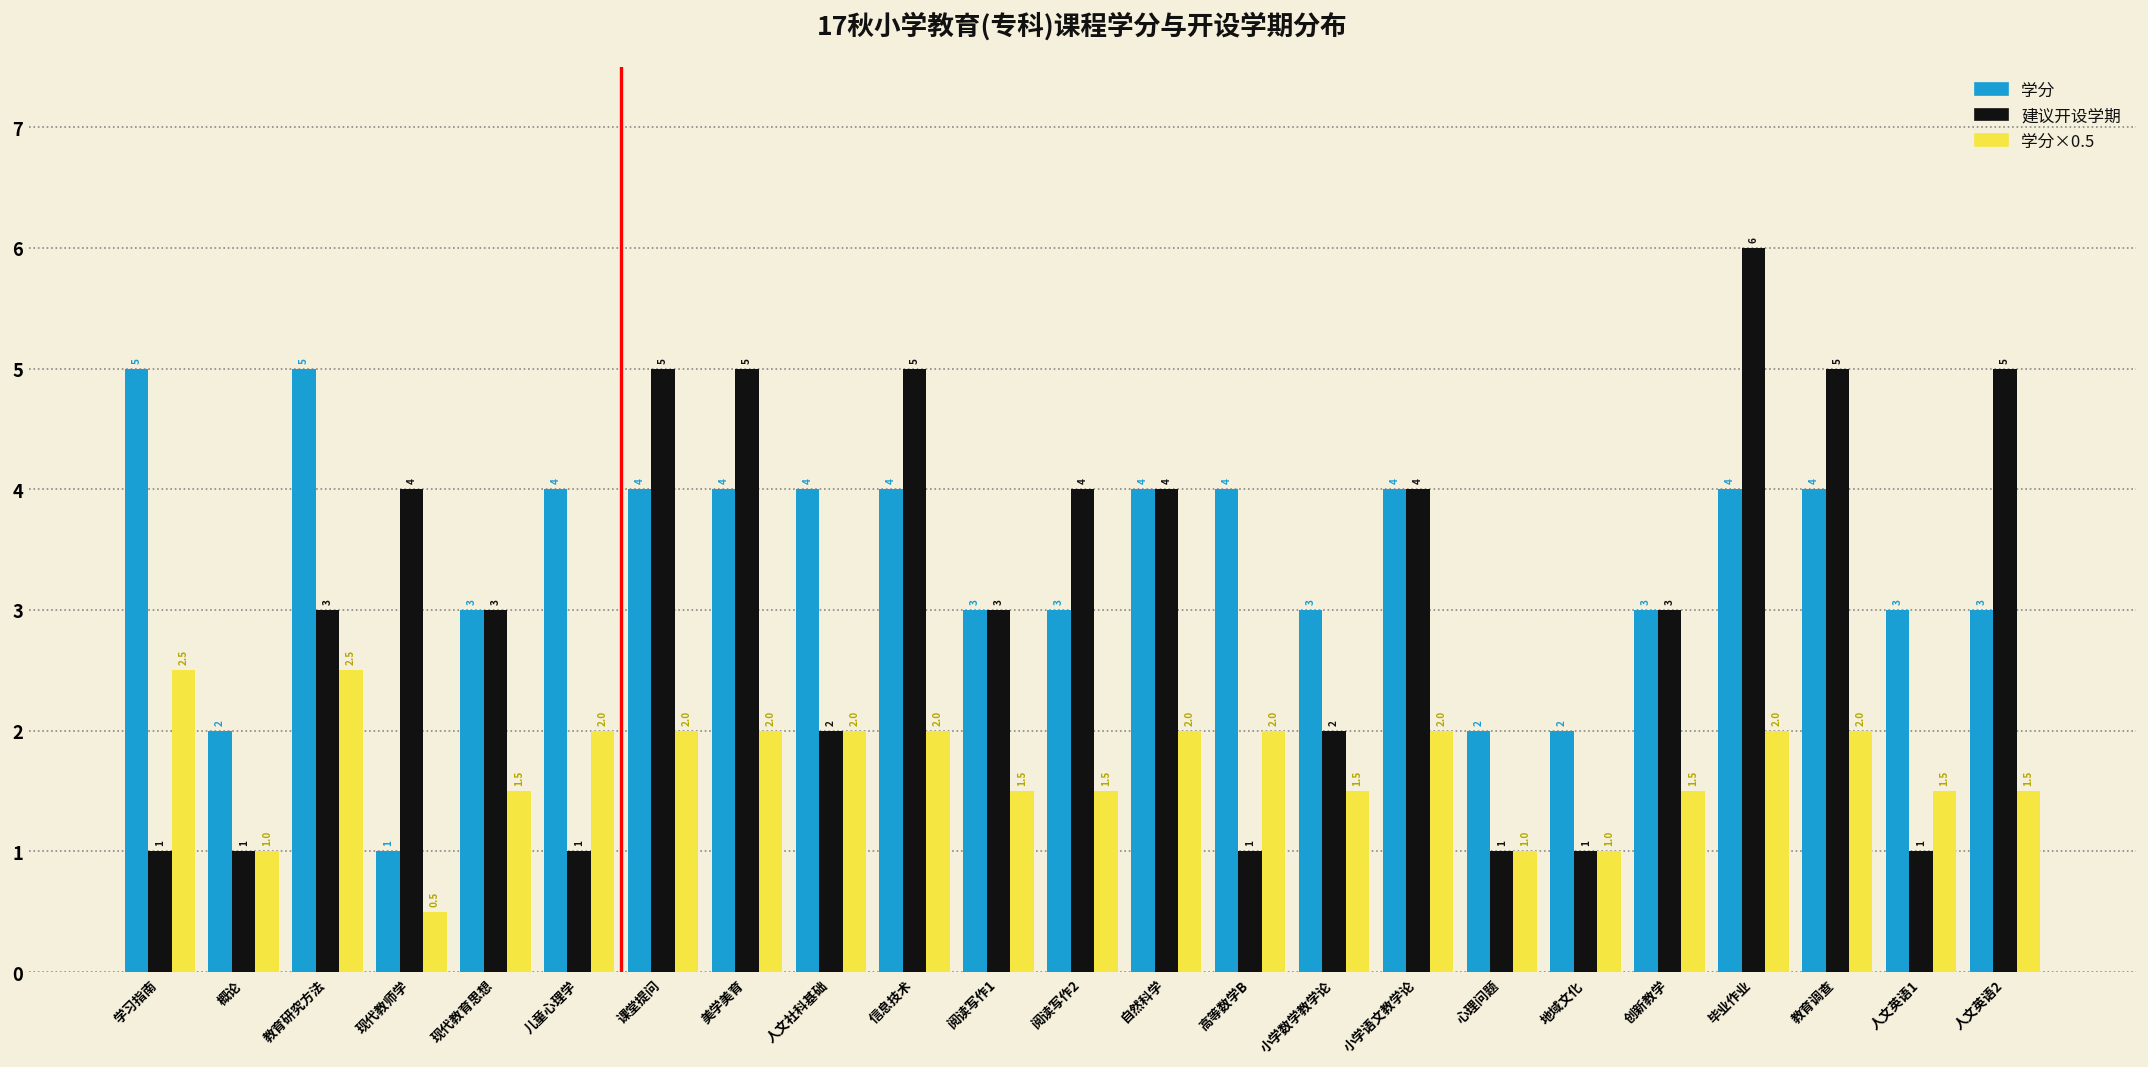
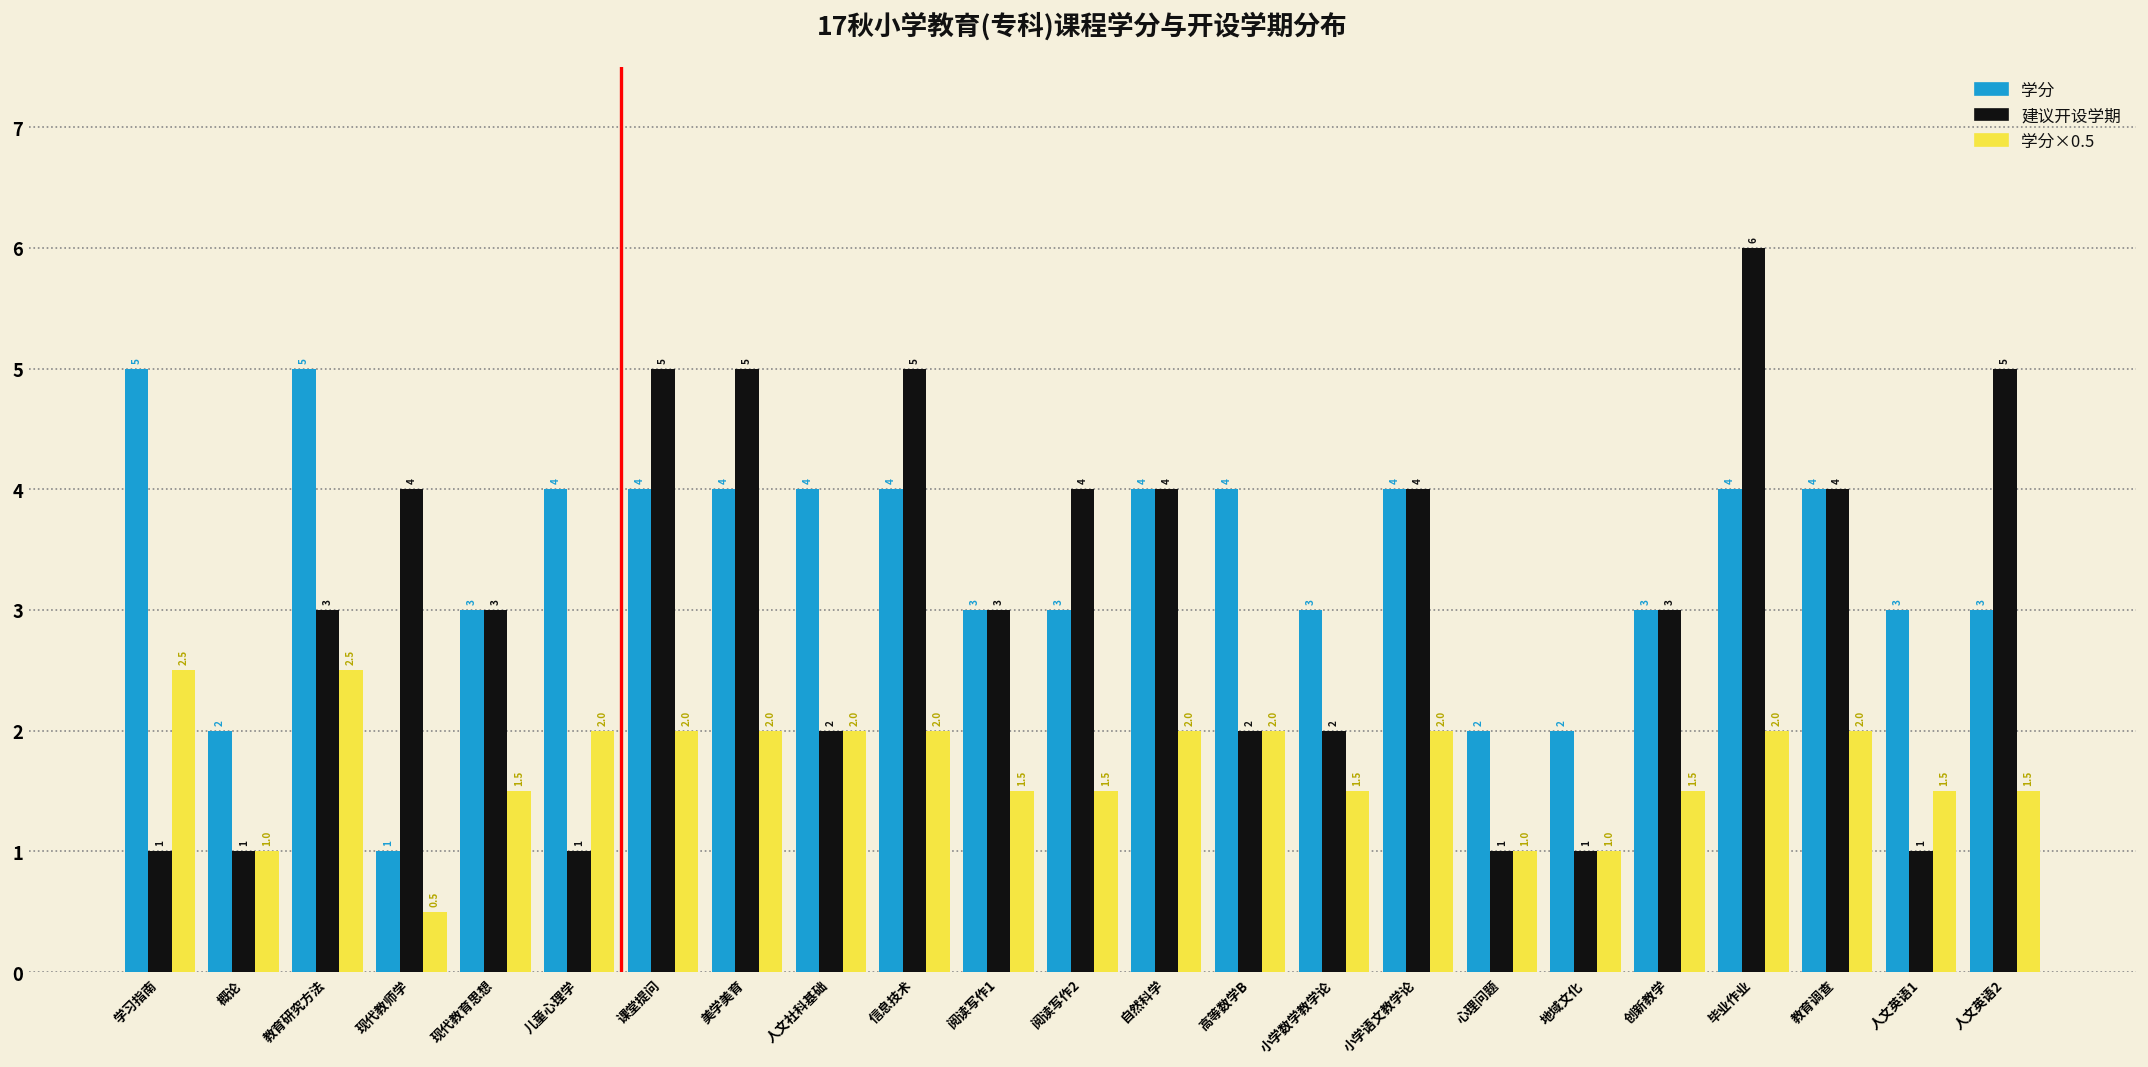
建议开设学期, 高等数学B: 1 -> 2
建议开设学期, 教育调查: 5 -> 4
